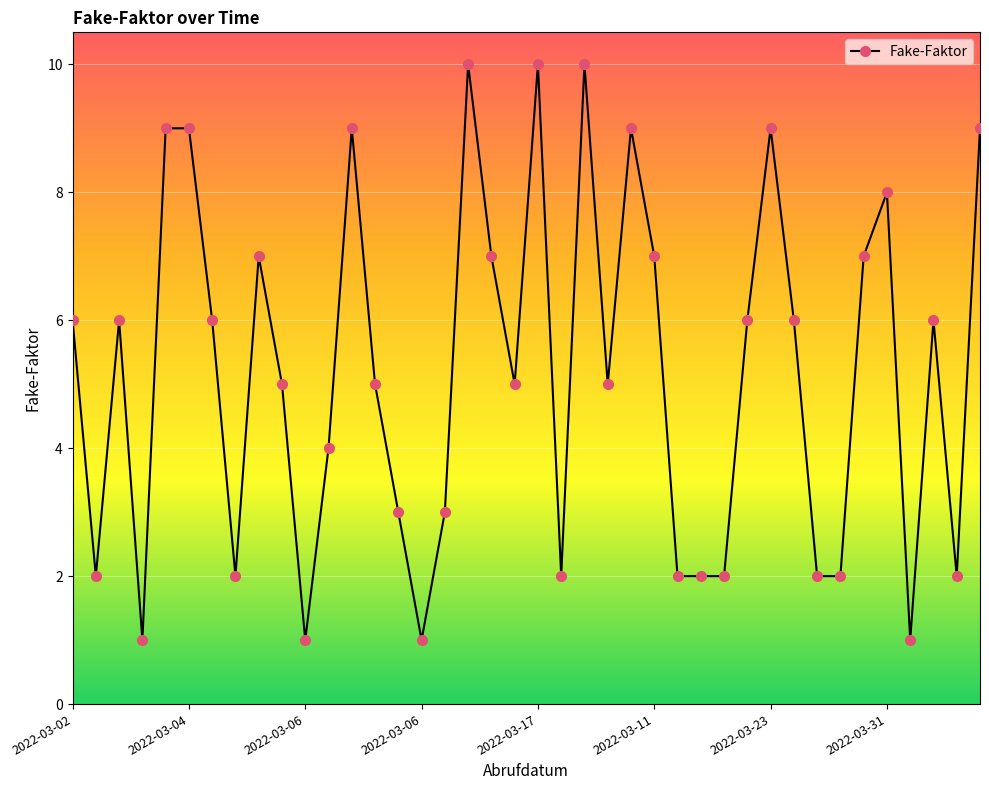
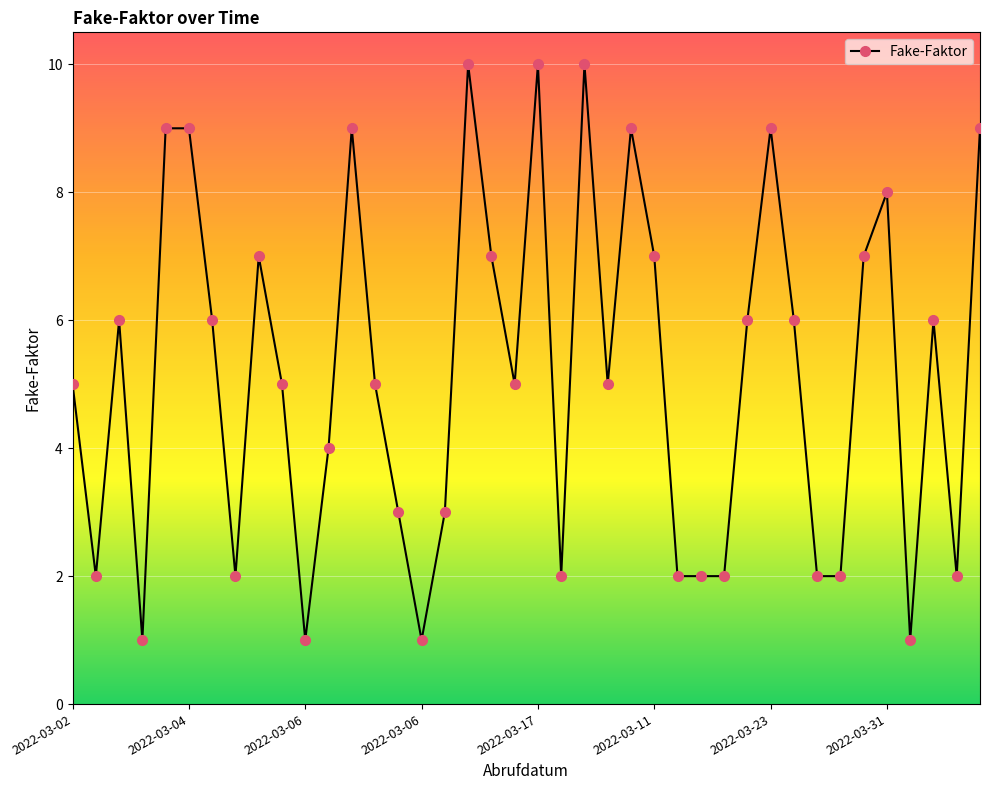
2022-03-02: 6 -> 5
